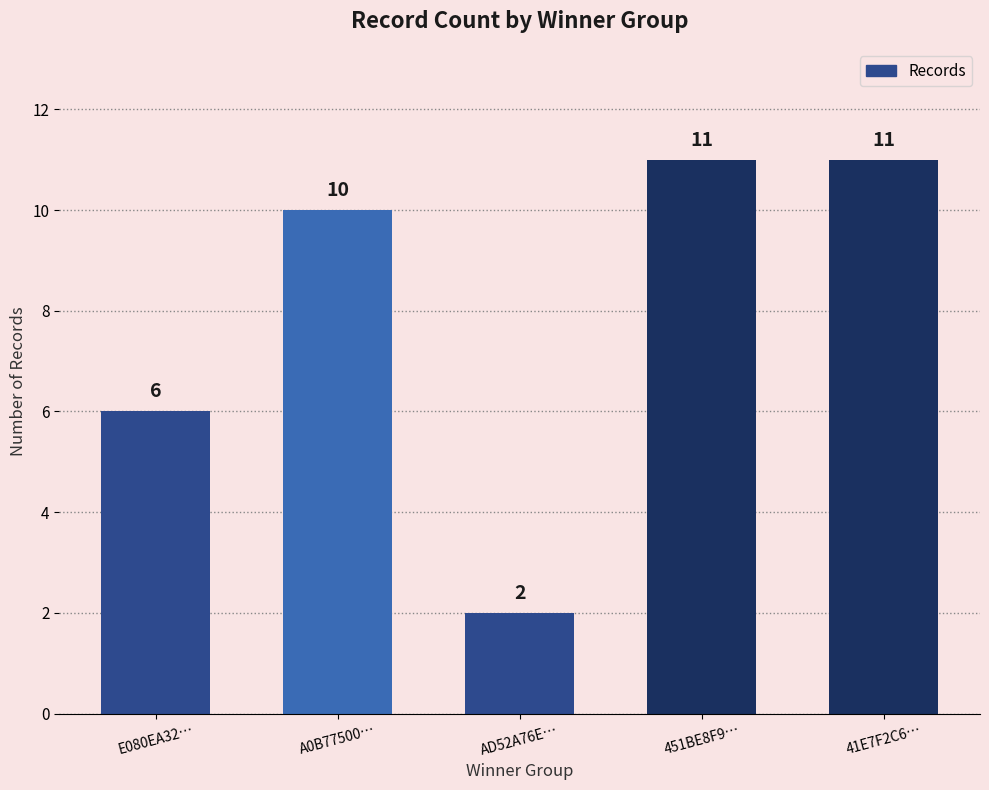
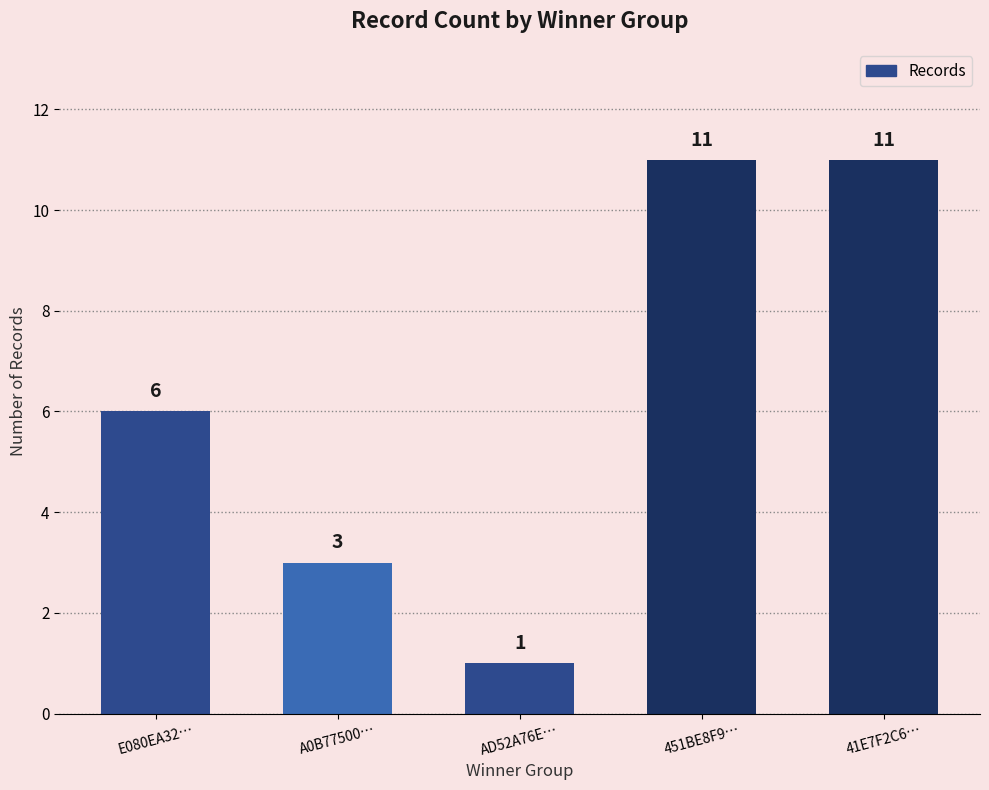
A0B77500…: 10 -> 3
AD52A76E…: 2 -> 1
